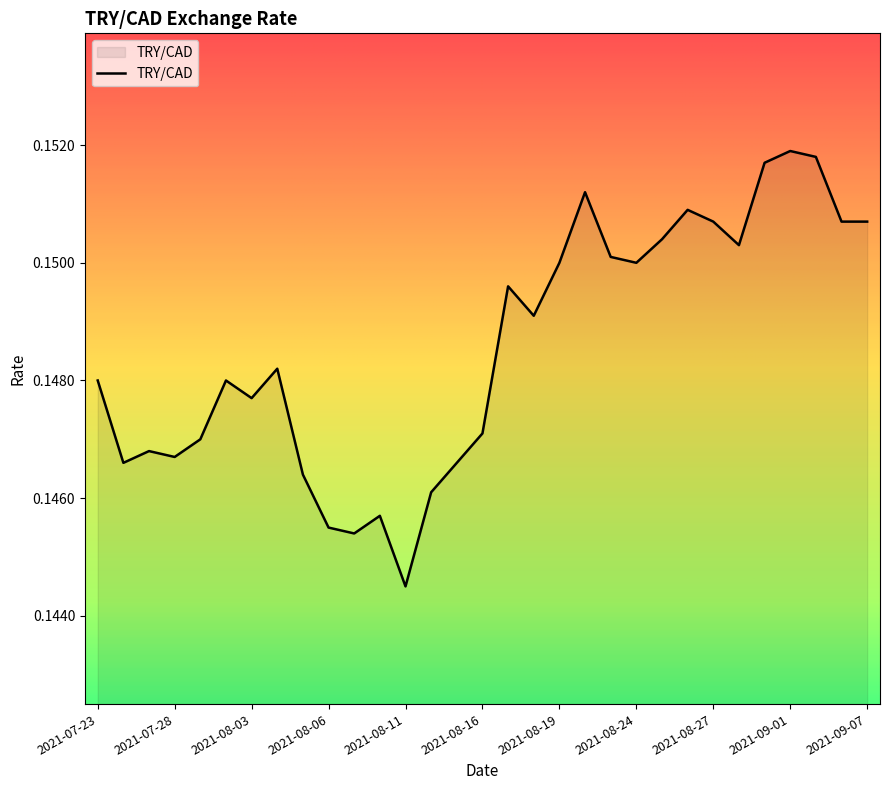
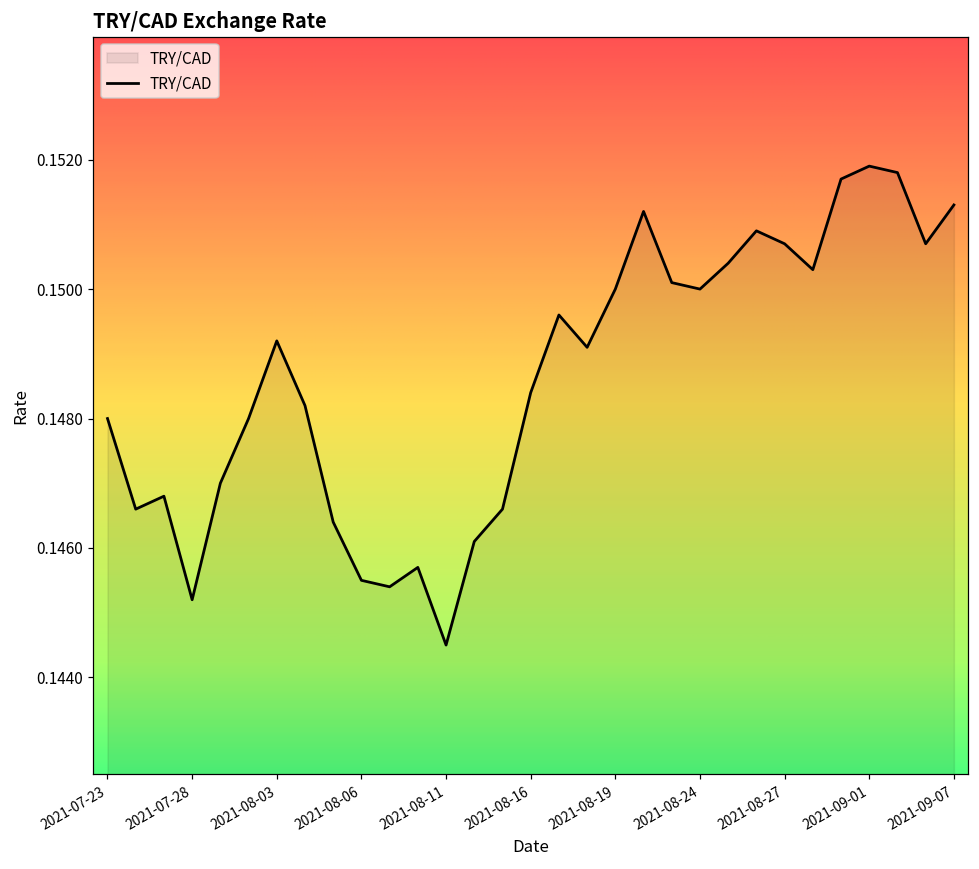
2021-07-28: 0.1467 -> 0.1452
2021-08-03: 0.1477 -> 0.1492
2021-08-16: 0.1471 -> 0.1484
2021-09-07: 0.1507 -> 0.1513
